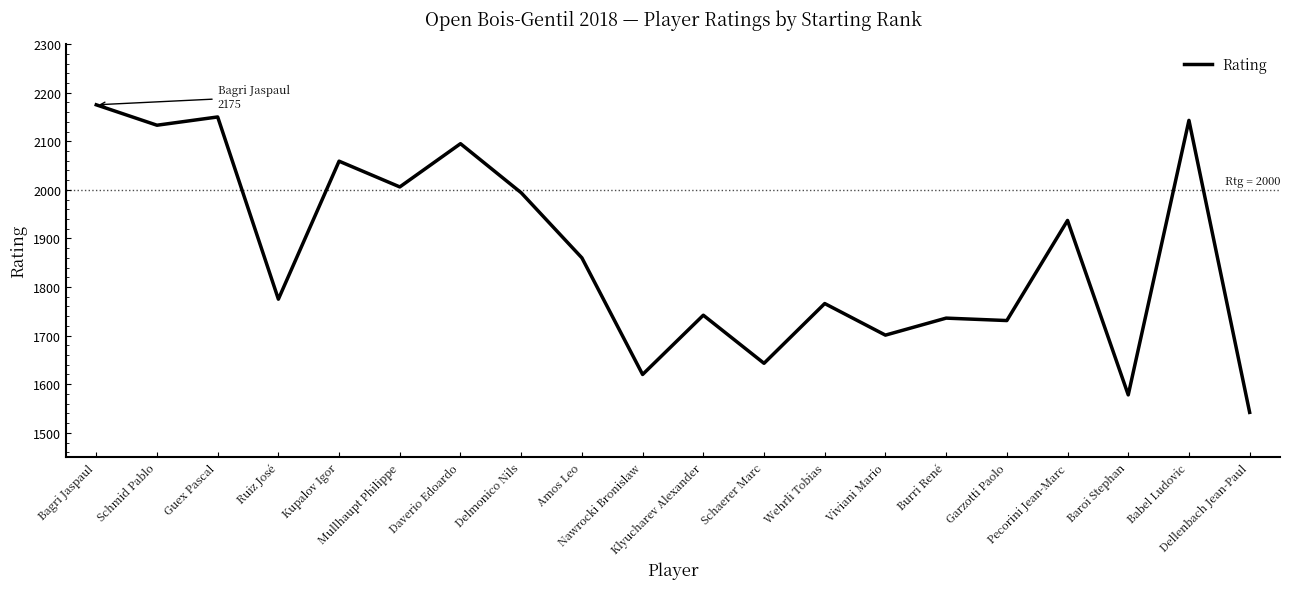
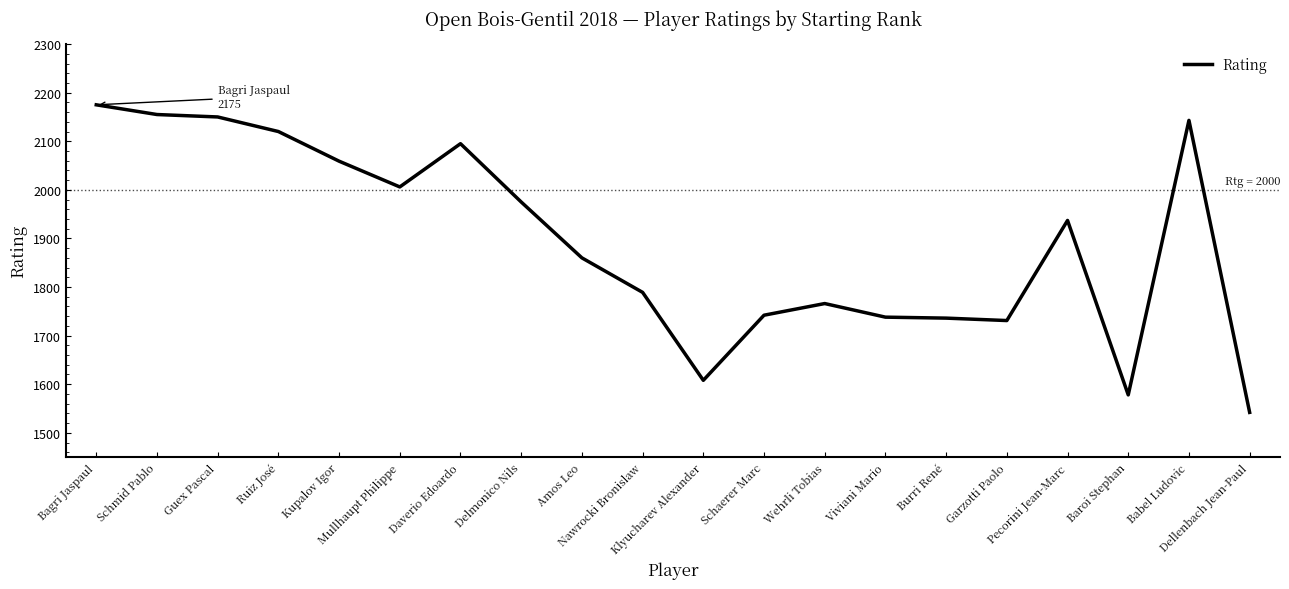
Schmid Pablo: 2130 -> 2160
Ruiz José: 1780 -> 2120
Delmonico Nils: 1990 -> 1980
Nawrocki Bronislaw: 1620 -> 1790
Klyucharev Alexander: 1740 -> 1610
Schaerer Marc: 1640 -> 1740
Viviani Mario: 1700 -> 1740
